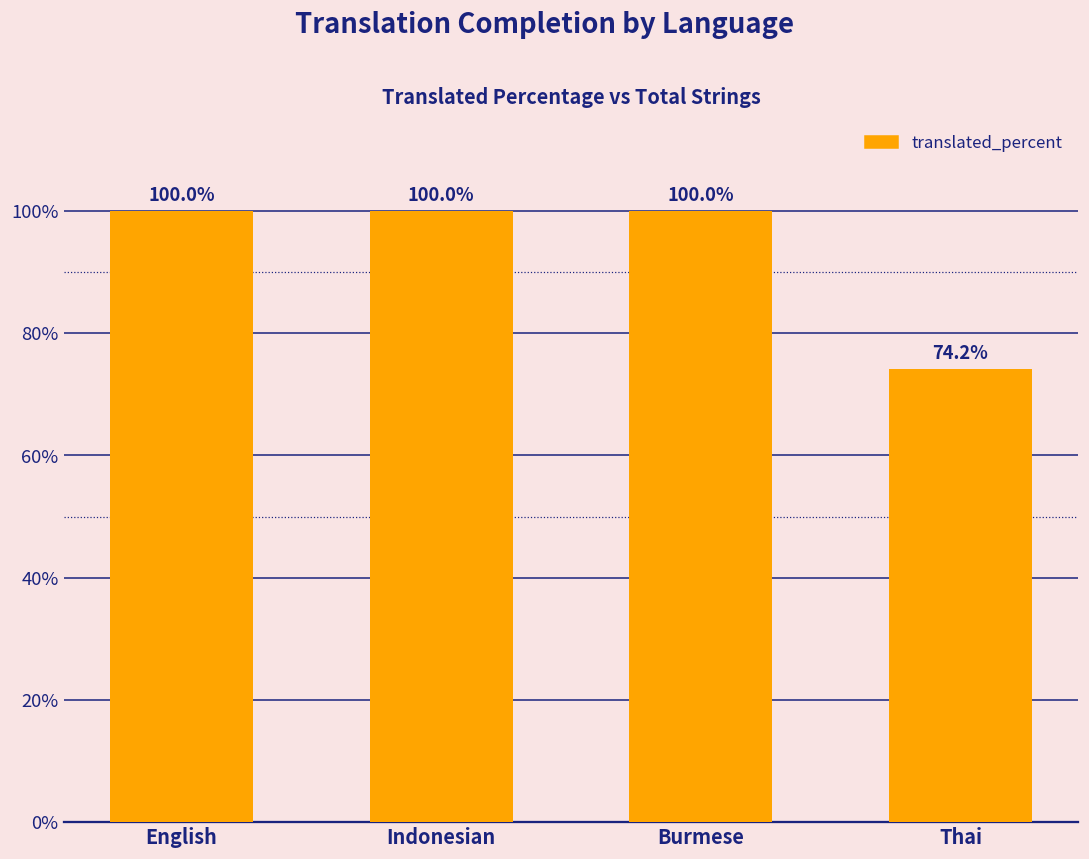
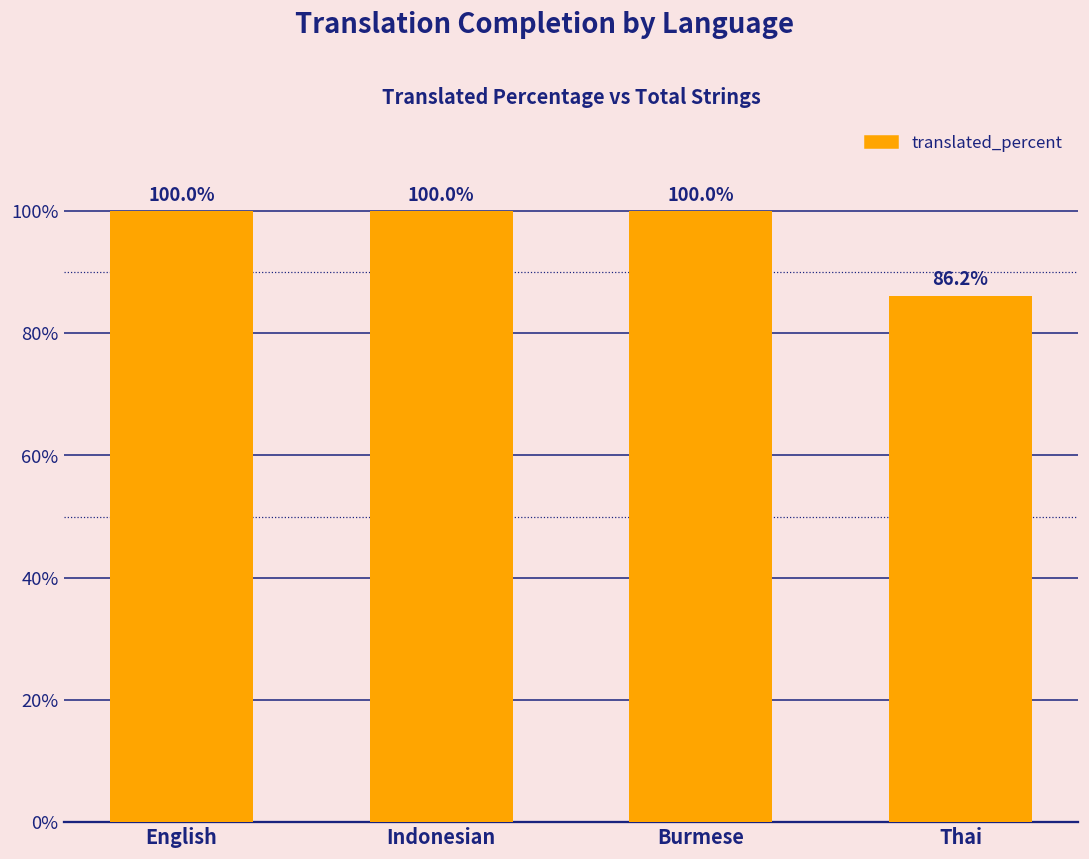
Thai: 74.2% -> 86.2%
